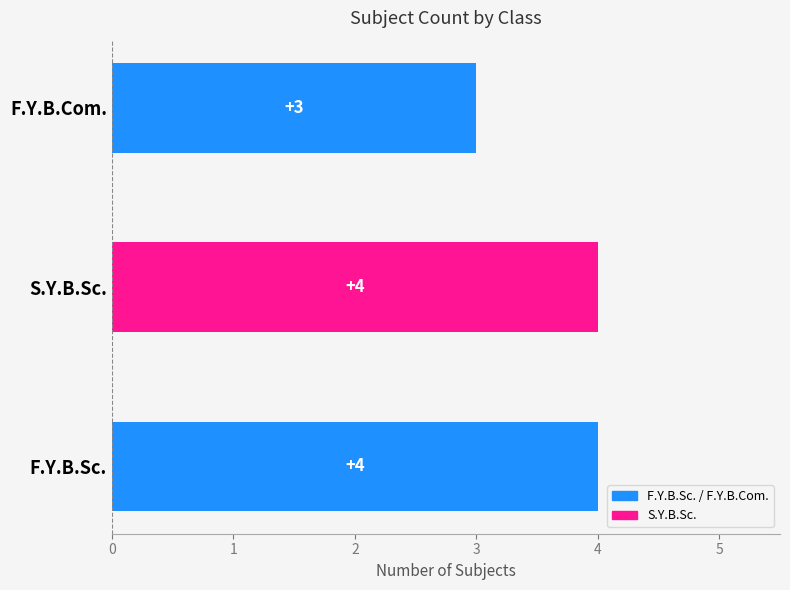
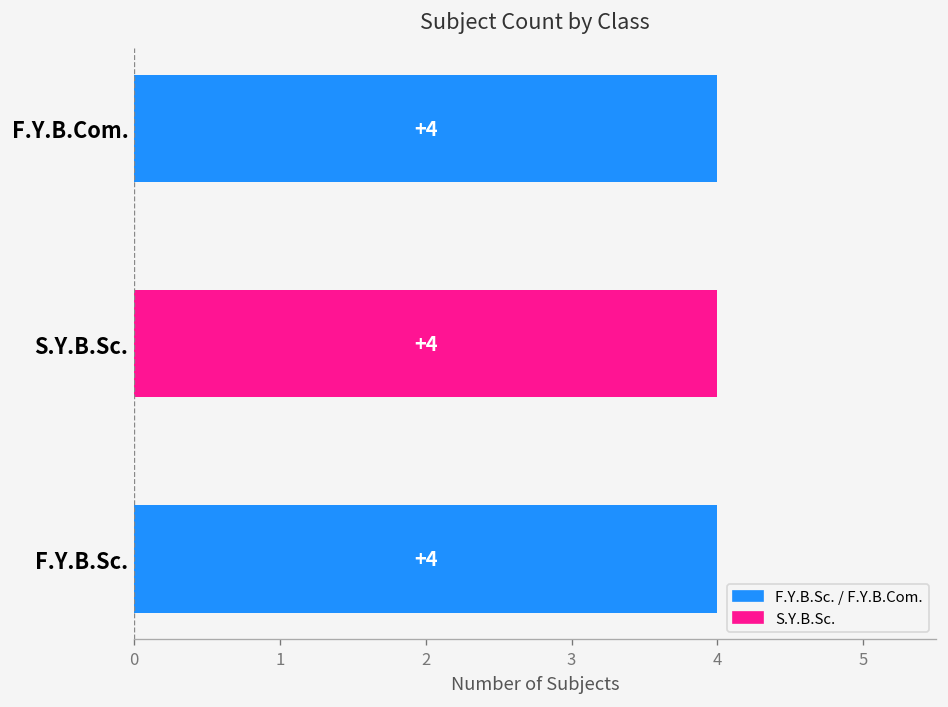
F.Y.B.Com.: +3 -> +4
